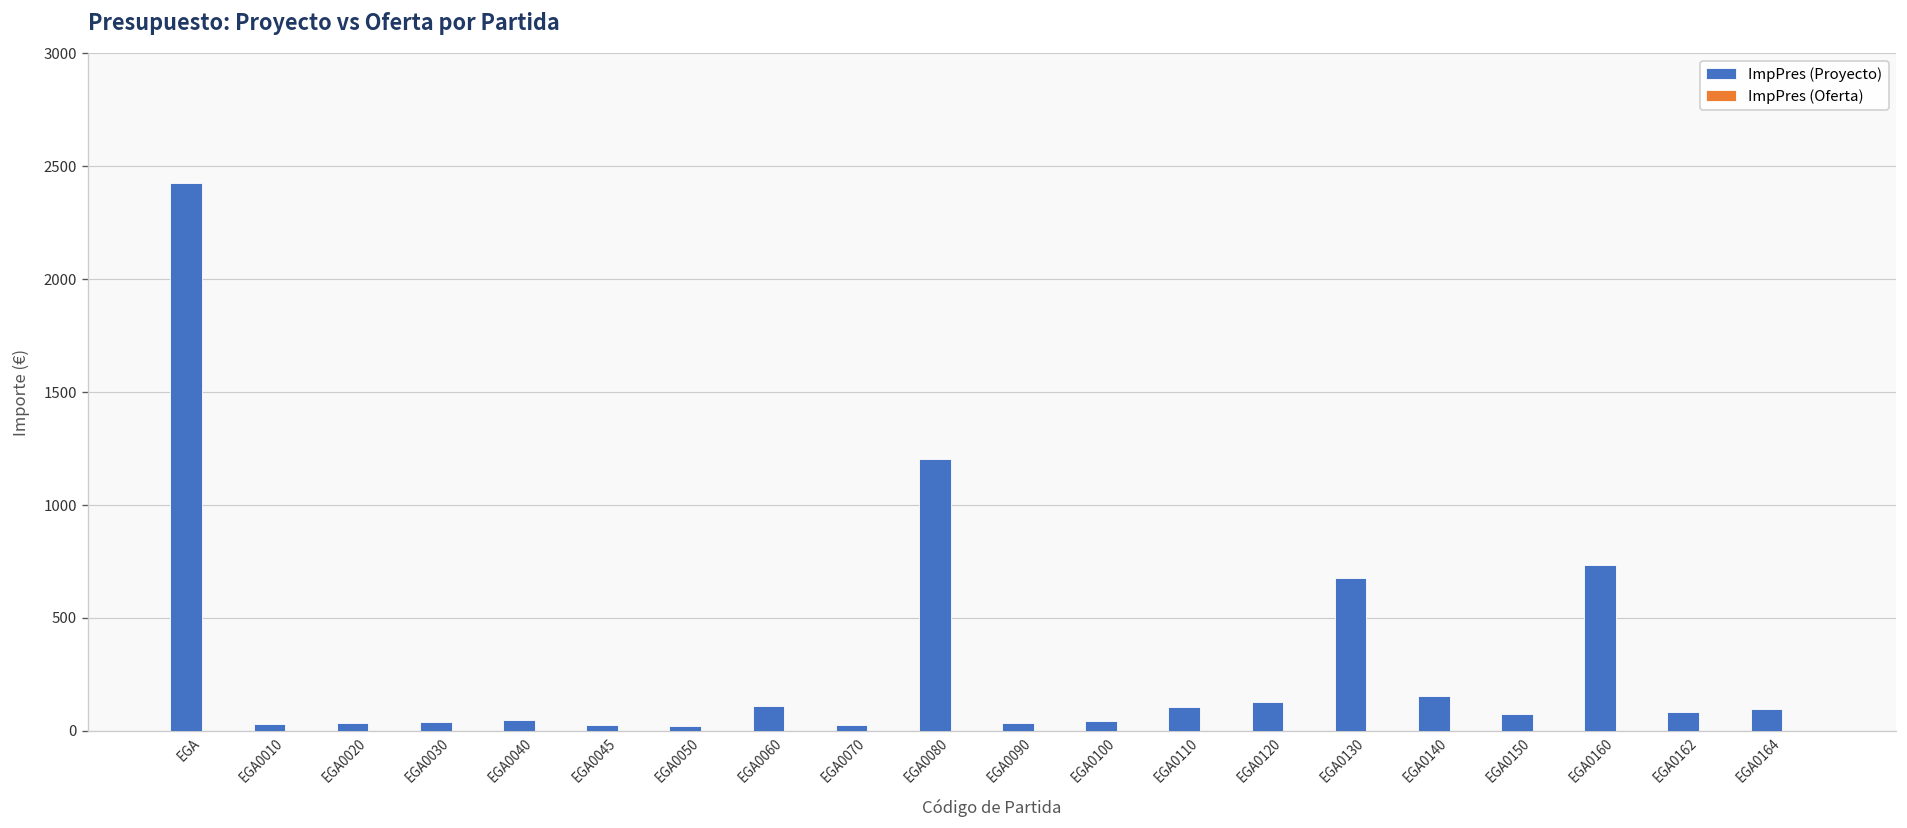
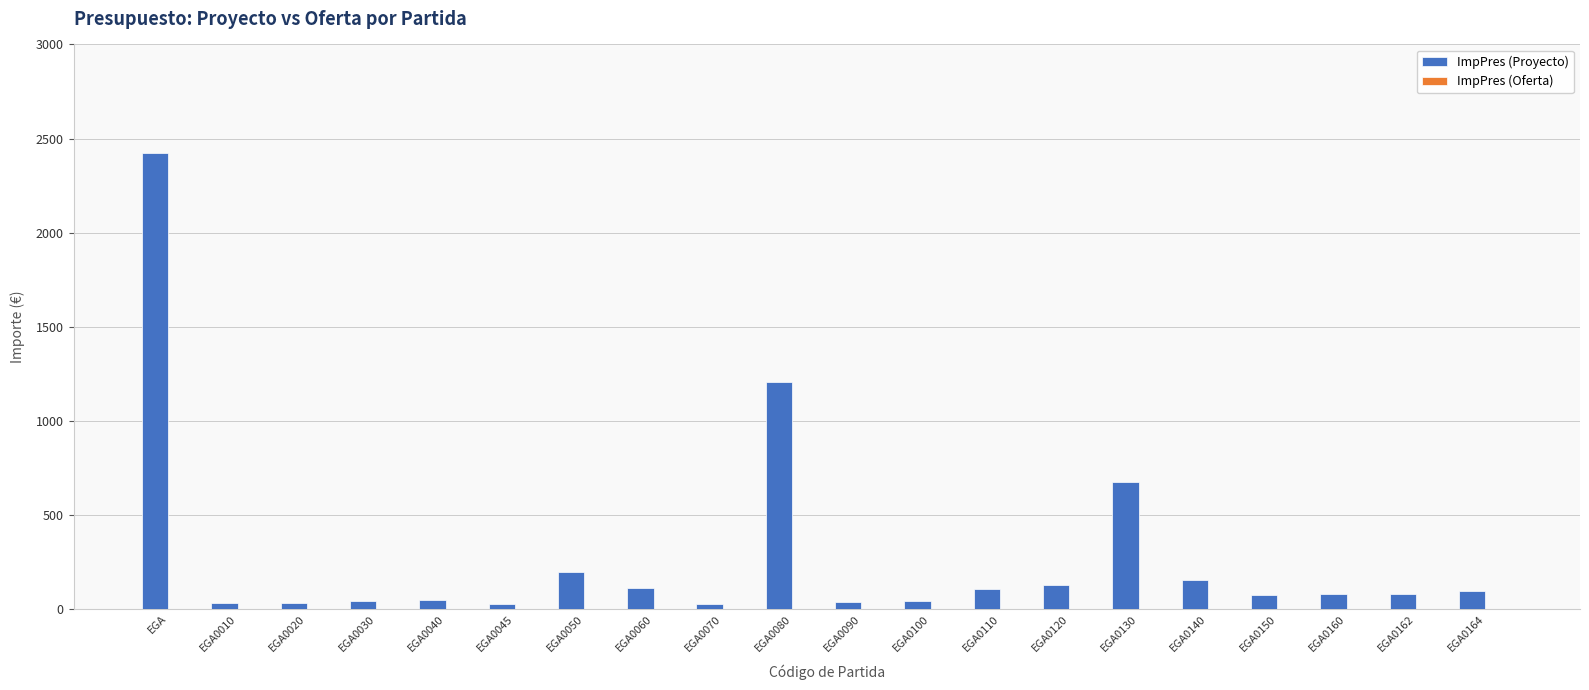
ImpPres (Proyecto), EGA0050: 20 -> 200
ImpPres (Proyecto), EGA0160: 740 -> 80
